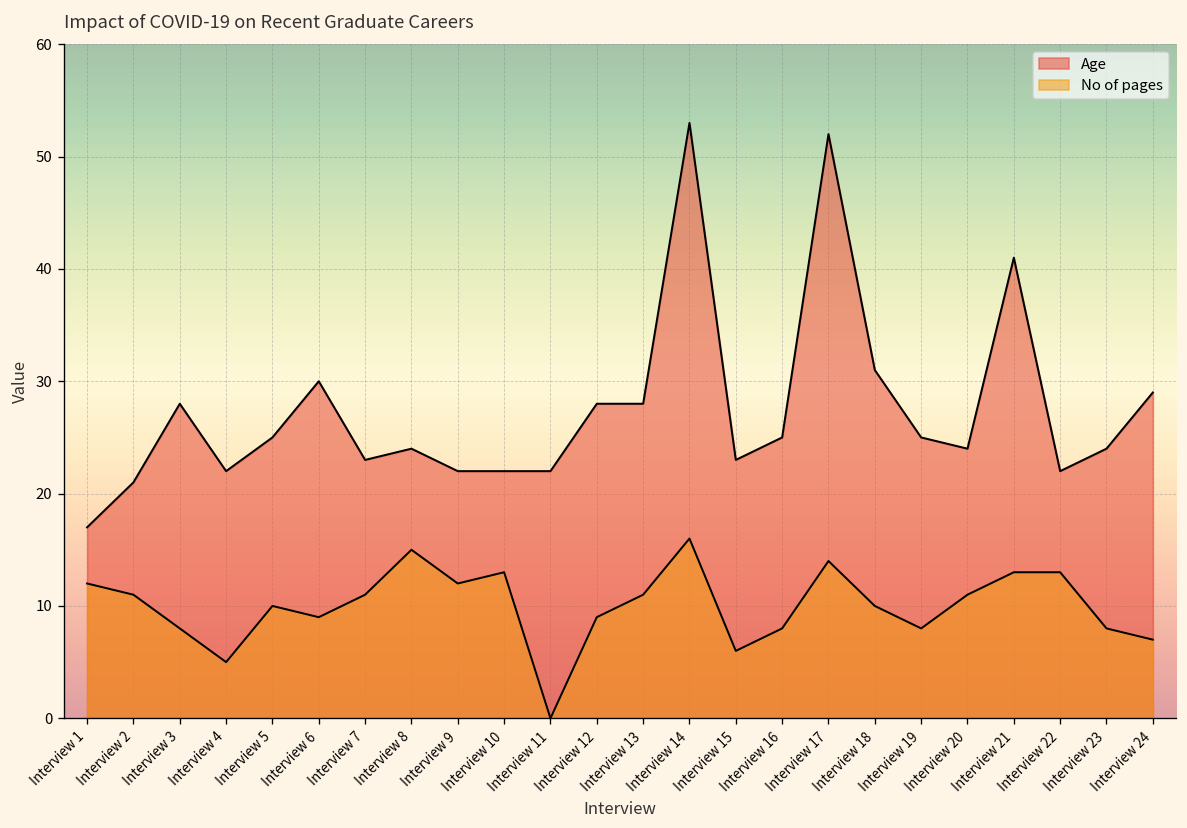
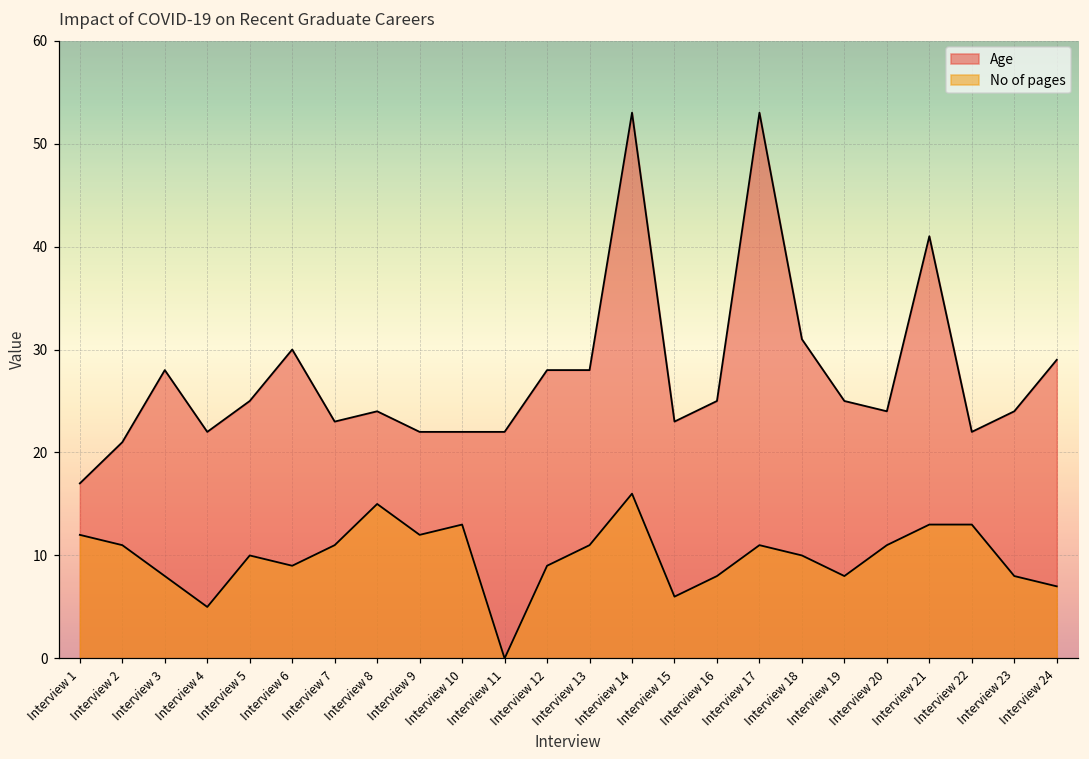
Age, Interview 17: 52 -> 53
No of pages, Interview 17: 14 -> 11
